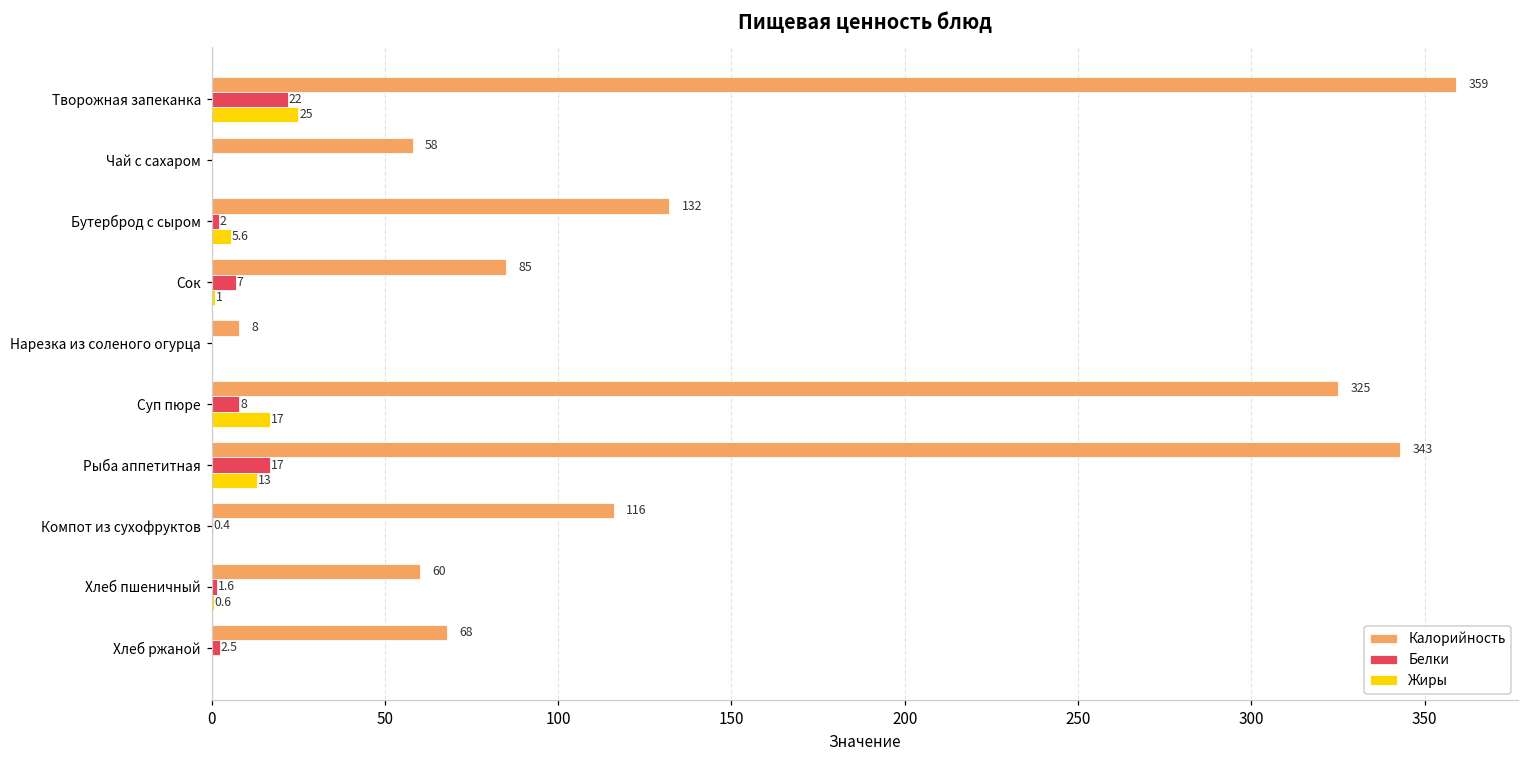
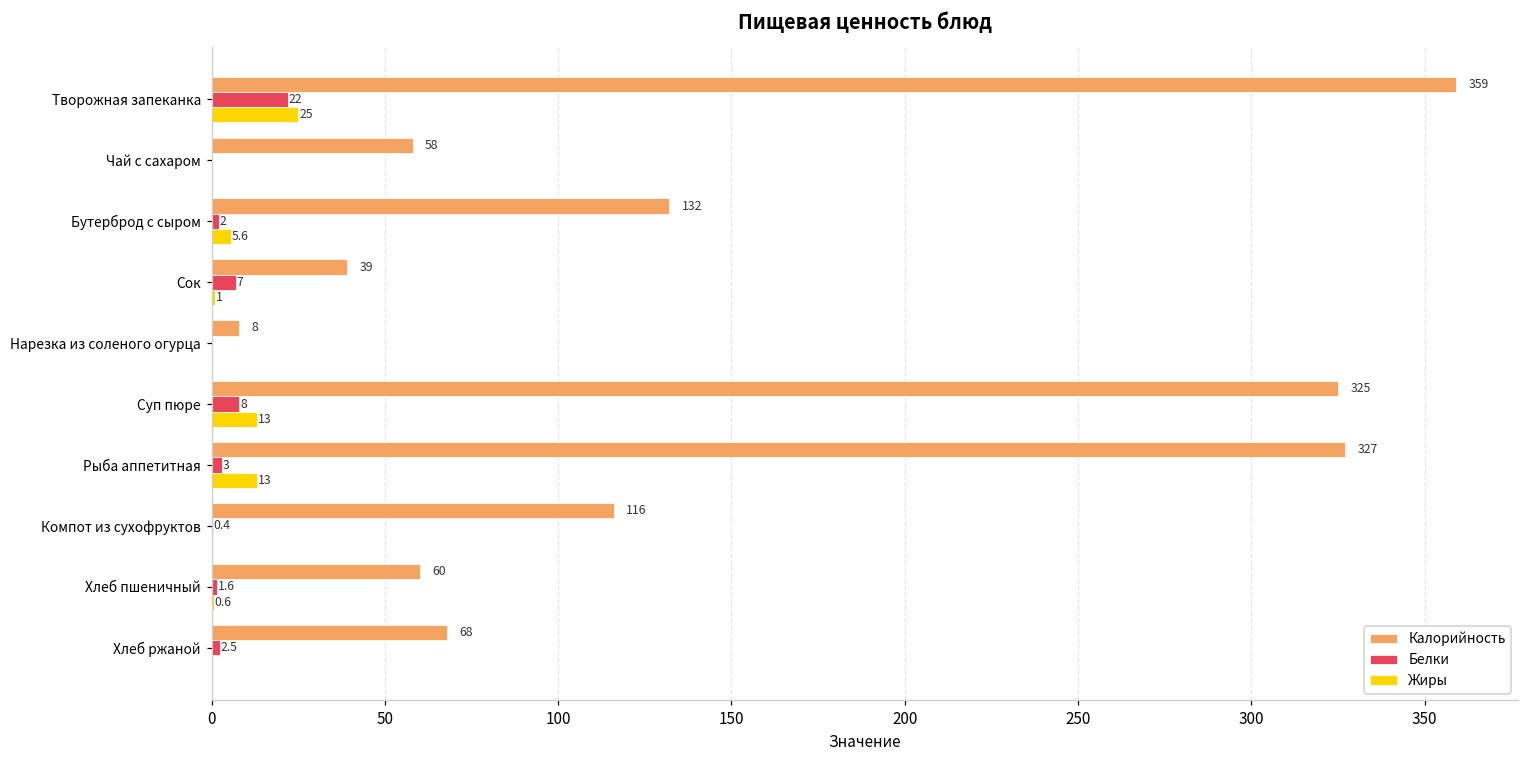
Калорийность, Сок: 85 -> 39
Жиры, Суп пюре: 17 -> 13
Калорийность, Рыба аппетитная: 343 -> 327
Белки, Рыба аппетитная: 17 -> 3
